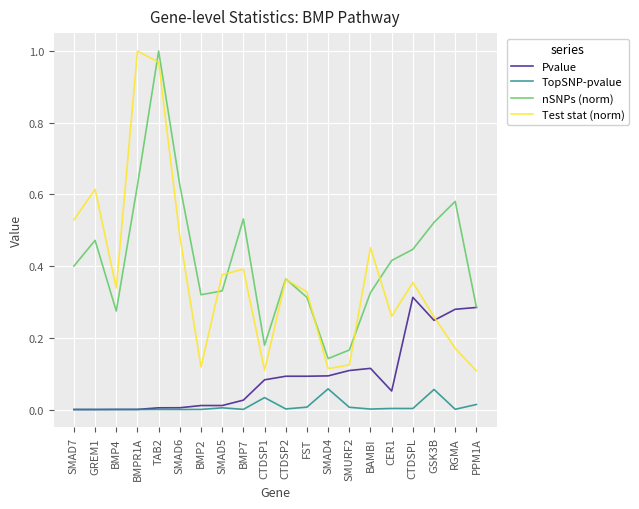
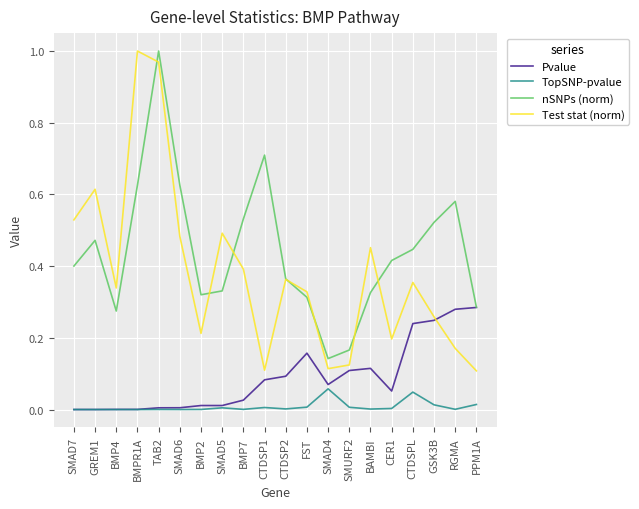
Test stat (norm), BMP2: 0.12 -> 0.21
Test stat (norm), SMAD5: 0.38 -> 0.49
TopSNP-pvalue, CTDSP1: 0.03 -> 0.01
nSNPs (norm), CTDSP1: 0.18 -> 0.71
Pvalue, FST: 0.09 -> 0.16
Pvalue, SMAD4: 0.09 -> 0.07
Test stat (norm), CER1: 0.26 -> 0.20
Pvalue, CTDSPL: 0.31 -> 0.24
TopSNP-pvalue, CTDSPL: 0.00 -> 0.05
TopSNP-pvalue, GSK3B: 0.06 -> 0.01
